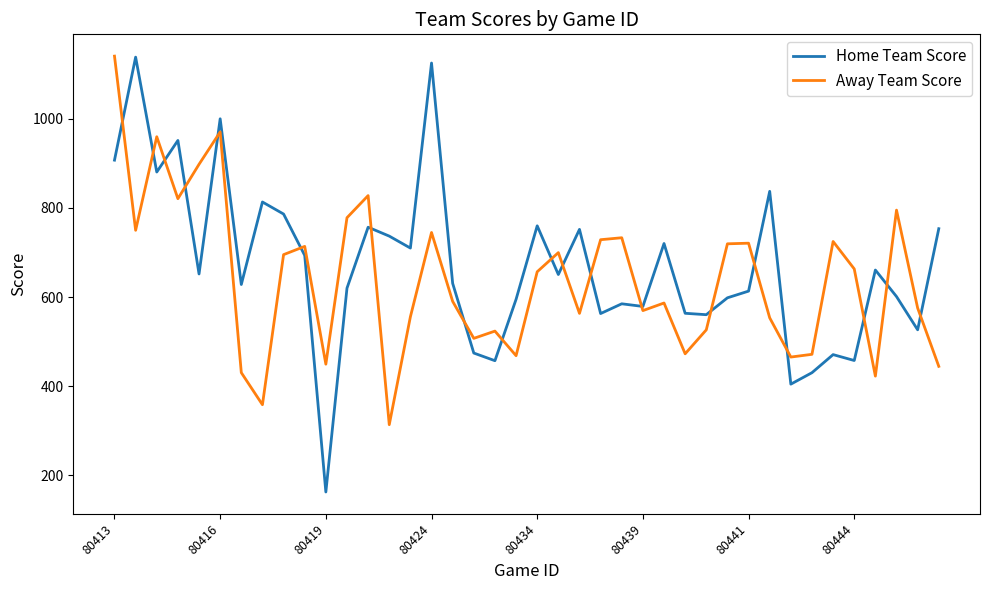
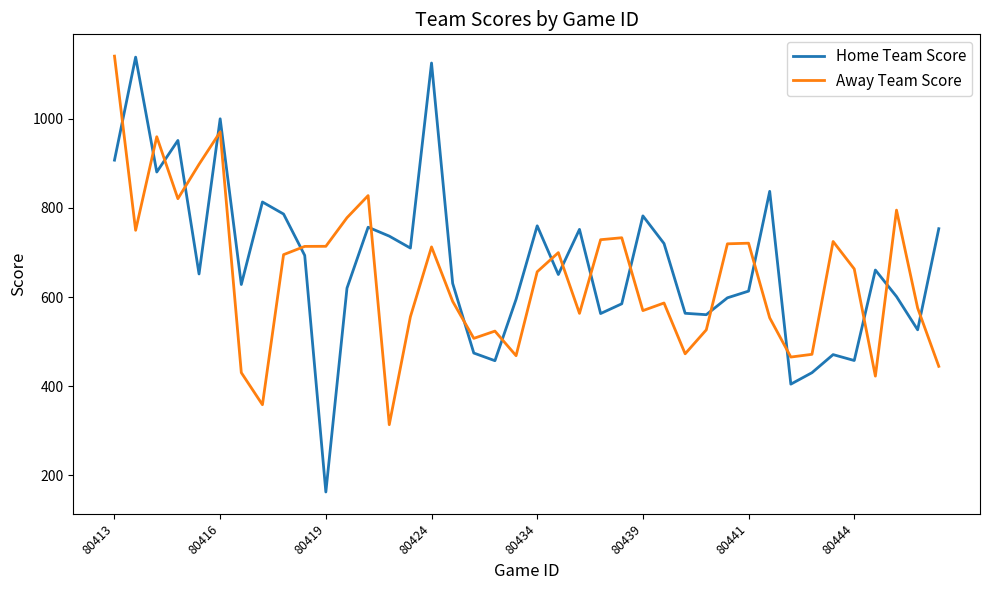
Away Team Score, 80419: 450 -> 710
Away Team Score, 80424: 750 -> 710
Home Team Score, 80439: 580 -> 780
